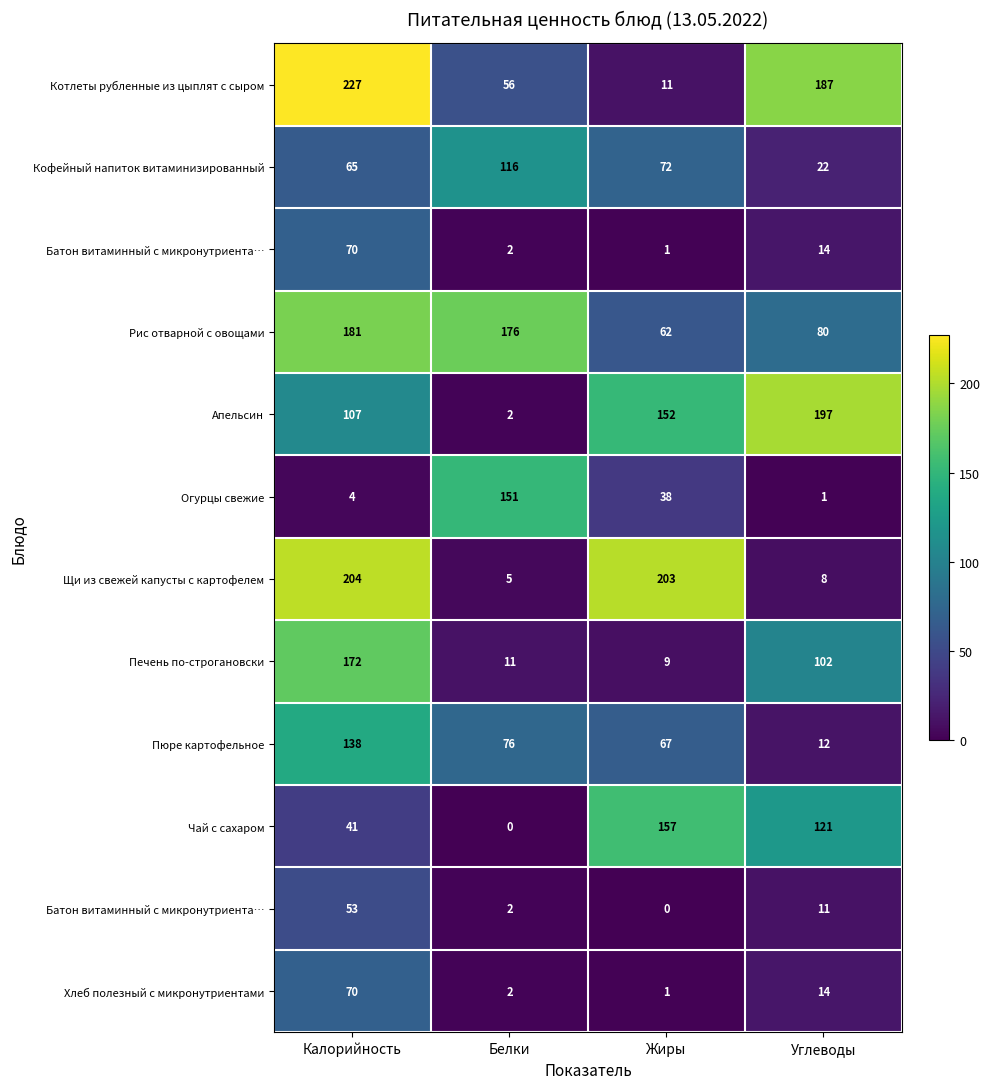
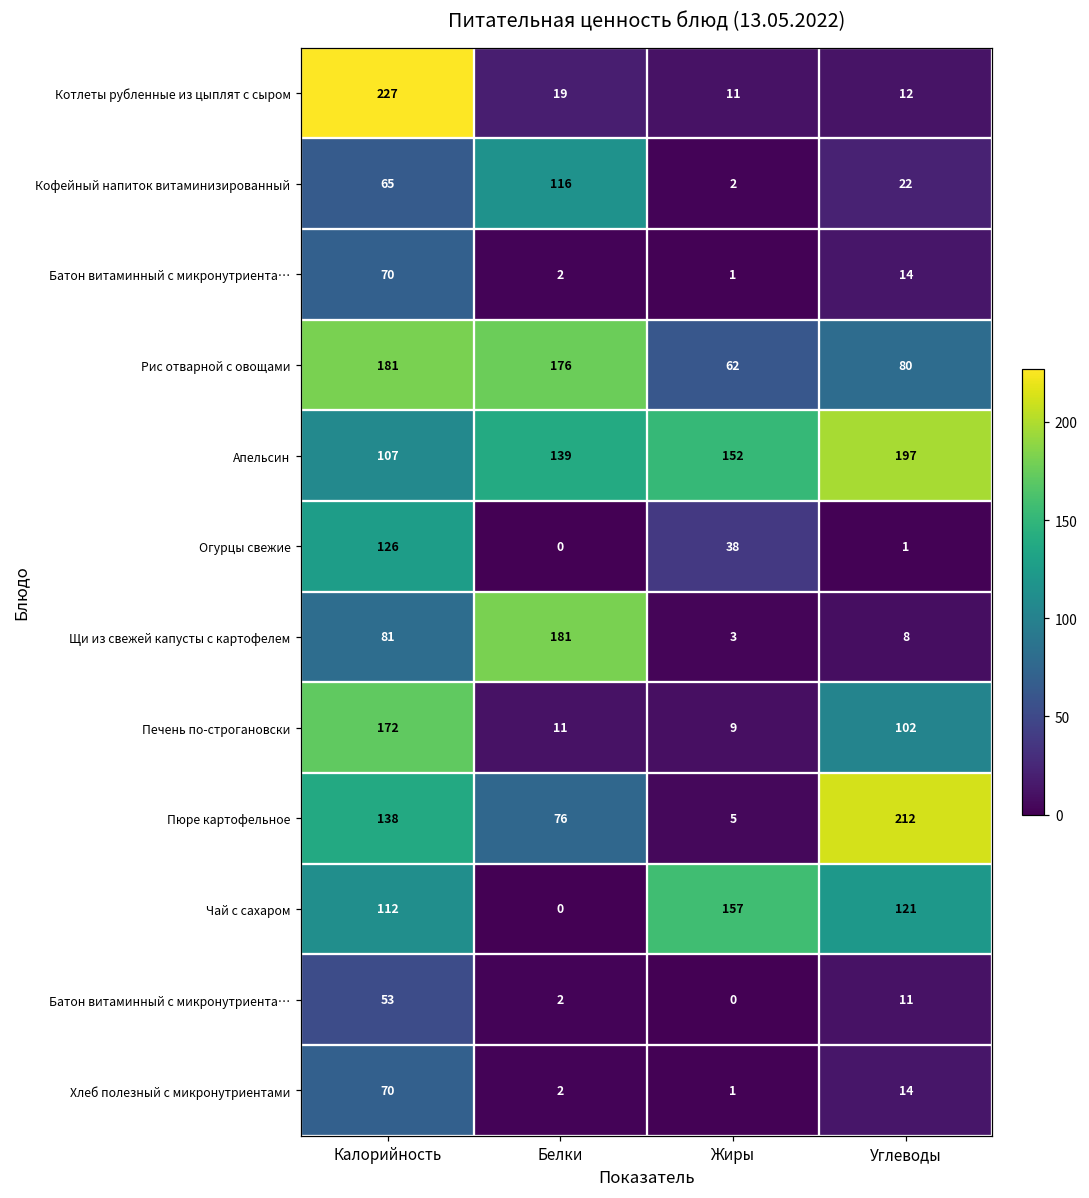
Котлеты рубленные из цыплят с сыром, Белки: 56 -> 19
Котлеты рубленные из цыплят с сыром, Углеводы: 187 -> 12
Кофейный напиток витаминизированный, Жиры: 72 -> 2
Апельсин, Белки: 2 -> 139
Огурцы свежие, Калорийность: 4 -> 126
Огурцы свежие, Белки: 151 -> 0
Щи из свежей капусты с картофелем, Калорийность: 204 -> 81
Щи из свежей капусты с картофелем, Белки: 5 -> 181
Щи из свежей капусты с картофелем, Жиры: 203 -> 3
Пюре картофельное, Жиры: 67 -> 5
Пюре картофельное, Углеводы: 12 -> 212
Чай с сахаром, Калорийность: 41 -> 112
